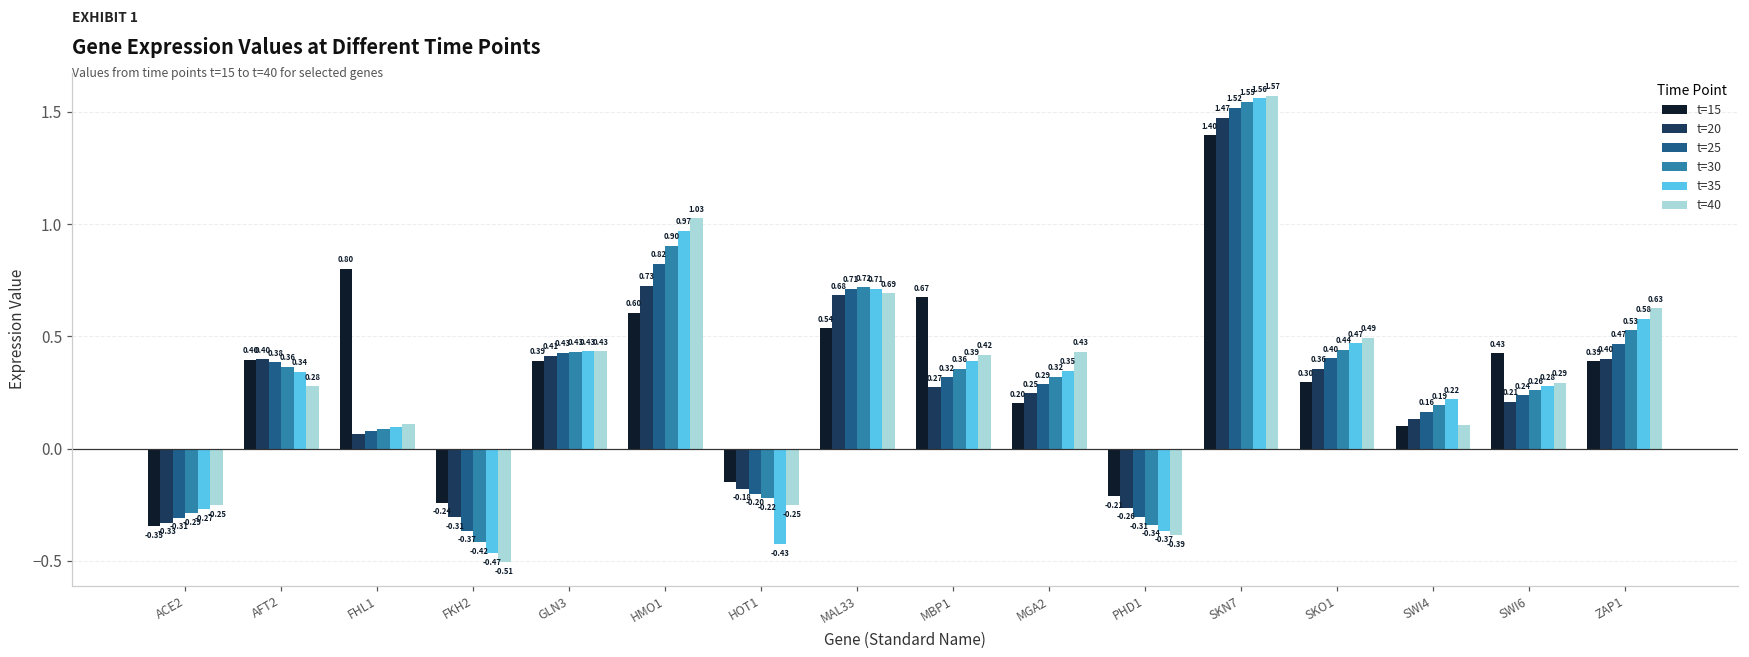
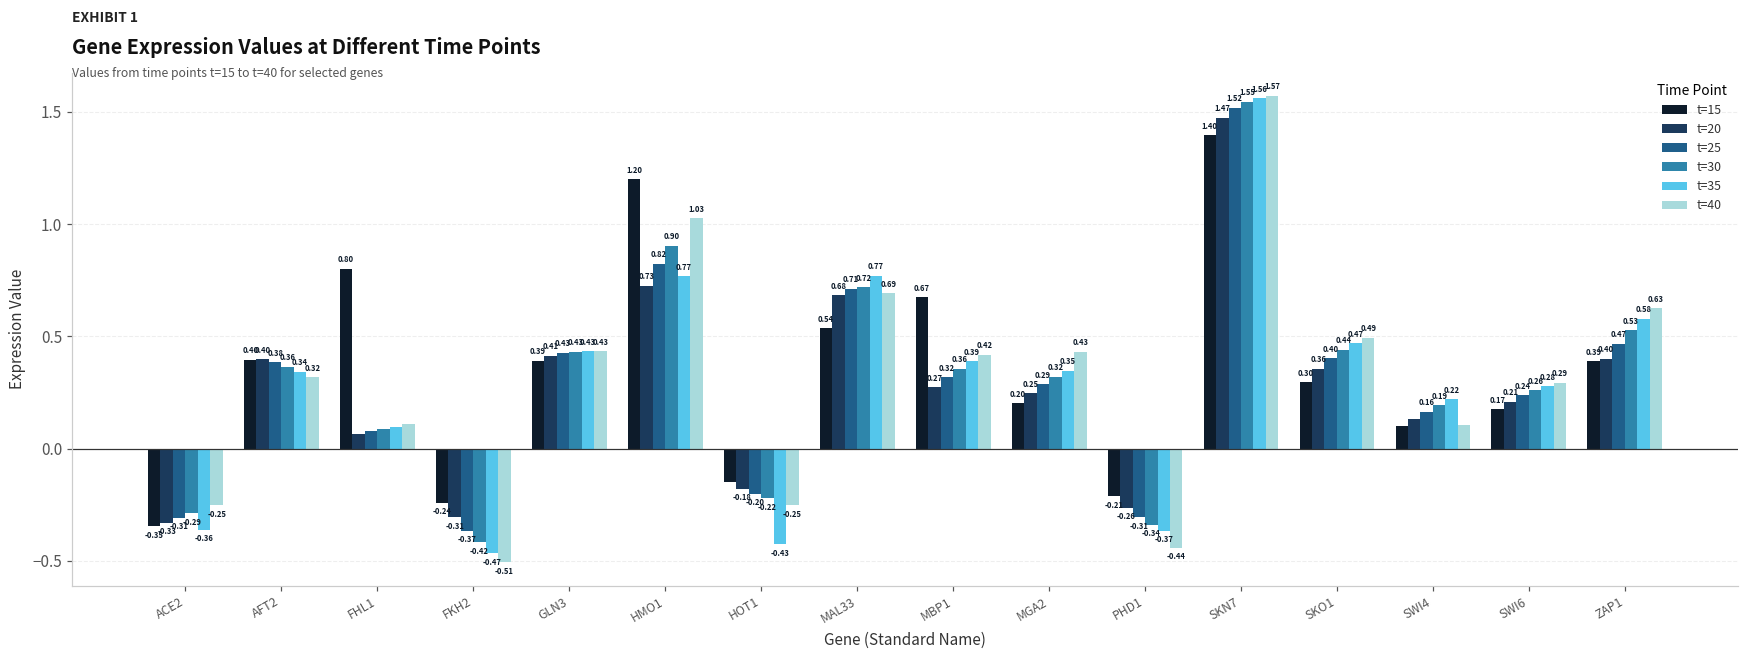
t=35, ACE2: -0.27 -> -0.36
t=40, AFT2: 0.28 -> 0.32
t=15, HMO1: 0.60 -> 1.20
t=35, HMO1: 0.97 -> 0.77
t=35, MAL33: 0.71 -> 0.77
t=40, PHD1: -0.39 -> -0.44
t=15, SWI6: 0.43 -> 0.17
